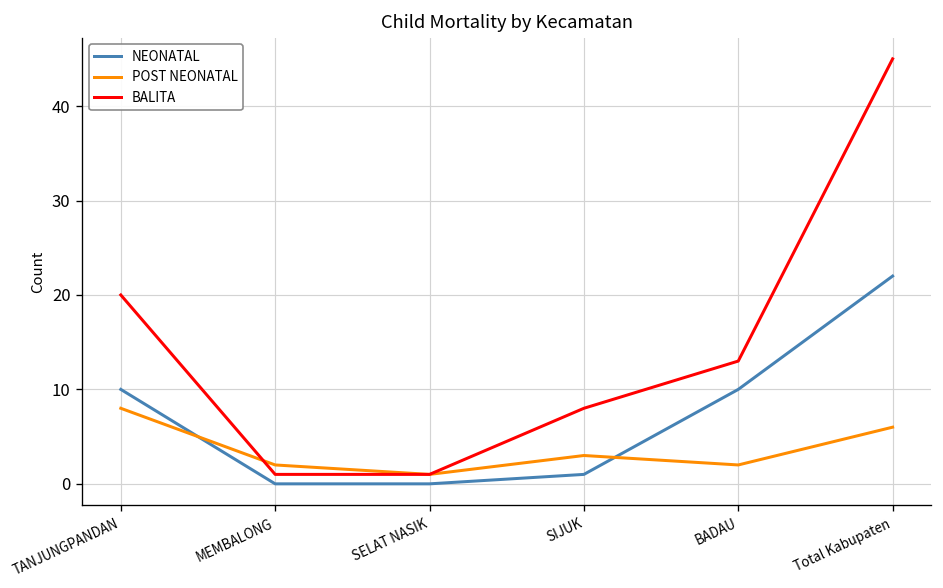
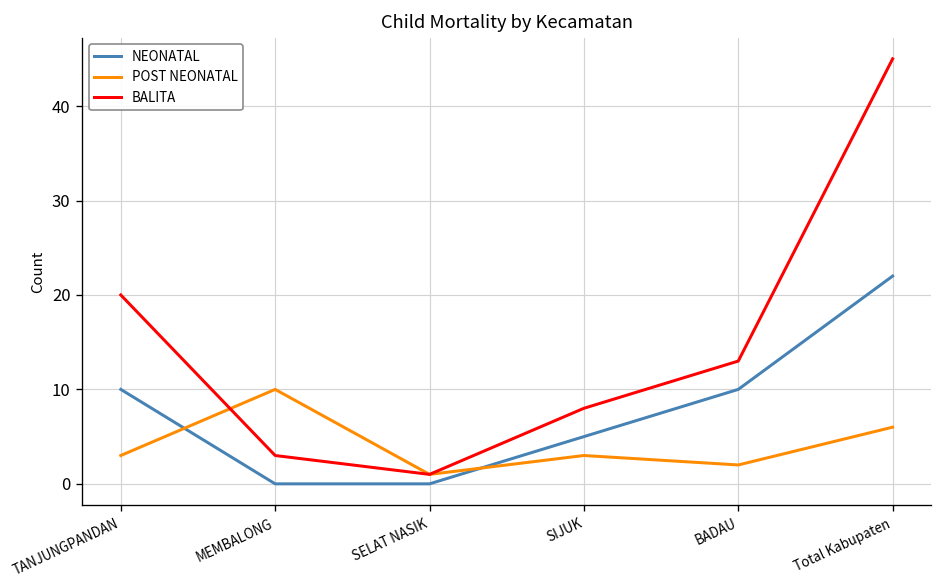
POST NEONATAL, TANJUNGPANDAN: 8 -> 3
POST NEONATAL, MEMBALONG: 2 -> 10
BALITA, MEMBALONG: 1 -> 3
NEONATAL, SIJUK: 1 -> 5
